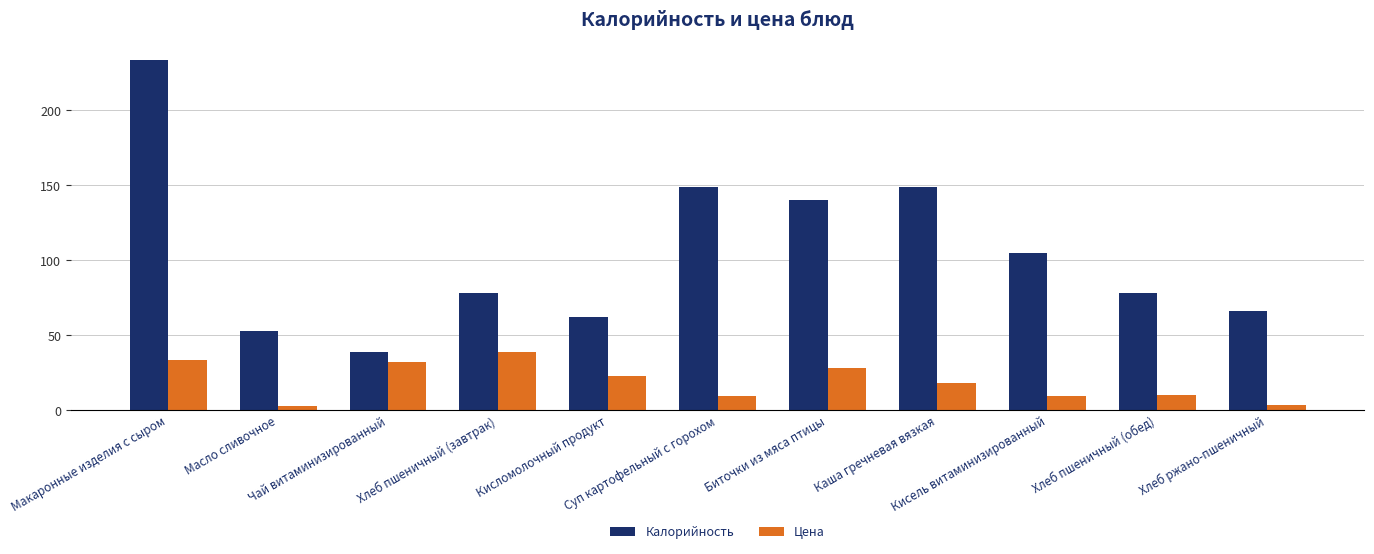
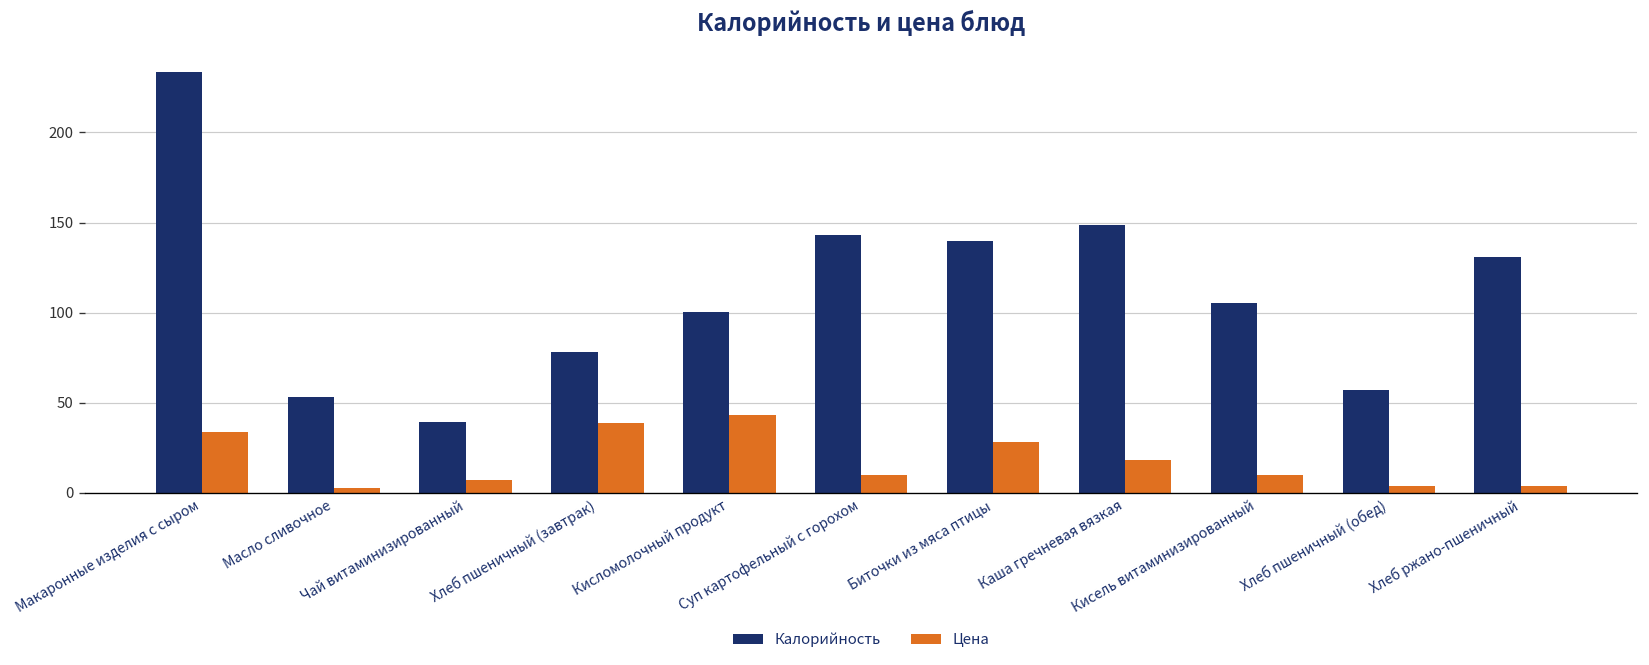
Цена, Чай витаминизированный: 32 -> 7
Калорийность, Кисломолочный продукт: 62 -> 101
Цена, Кисломолочный продукт: 23 -> 43
Калорийность, Суп картофельный с горохом: 149 -> 143
Калорийность, Хлеб пшеничный (обед): 78 -> 57
Цена, Хлеб пшеничный (обед): 10 -> 4
Калорийность, Хлеб ржано-пшеничный: 66 -> 131
